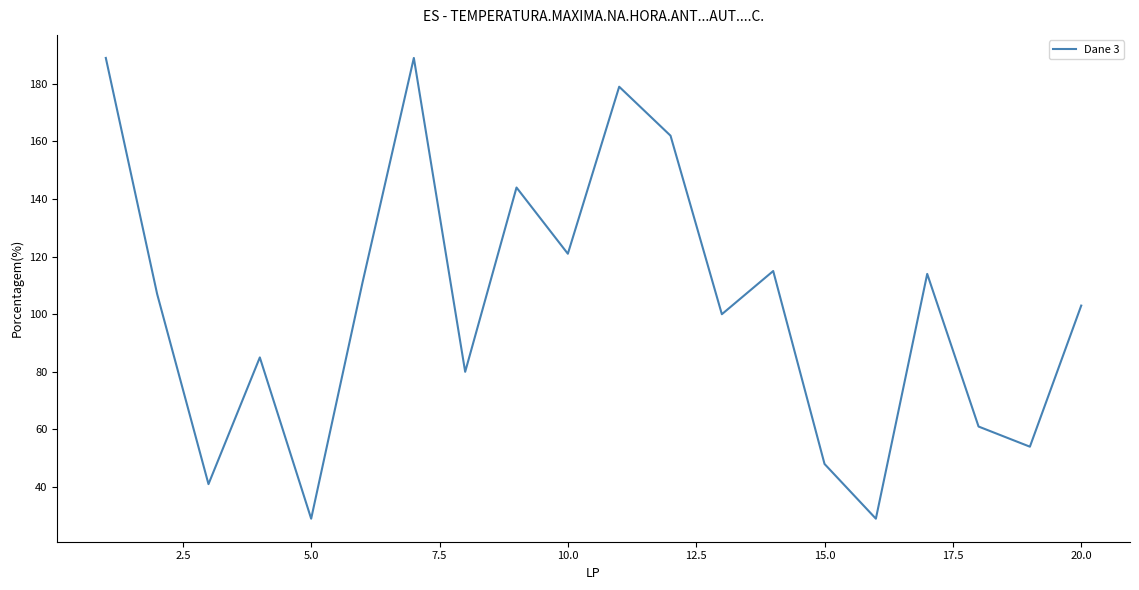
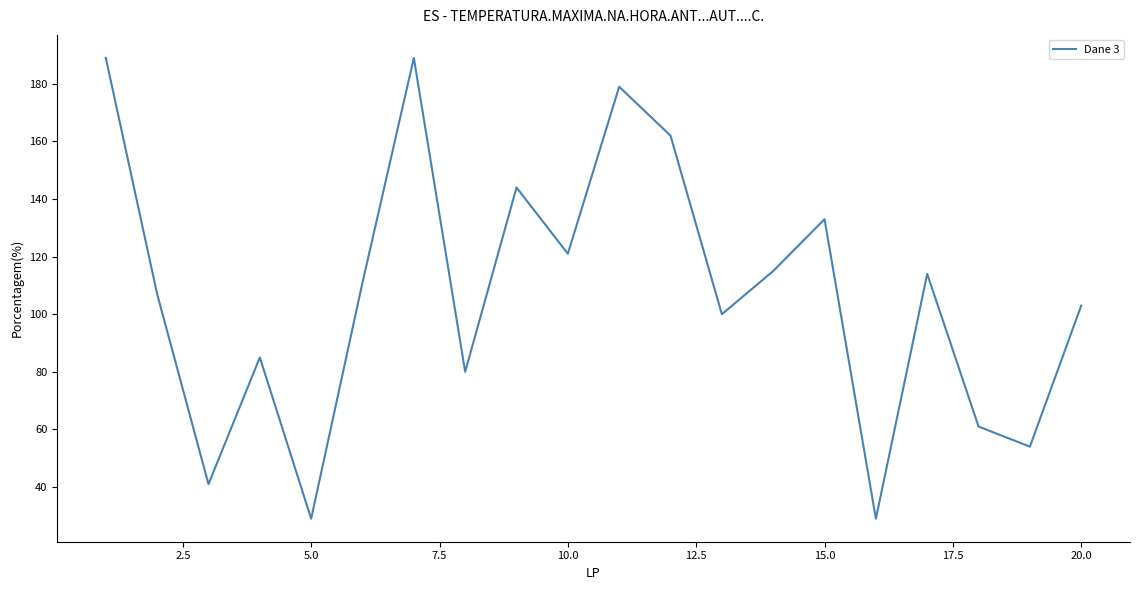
15.0: 48 -> 133
